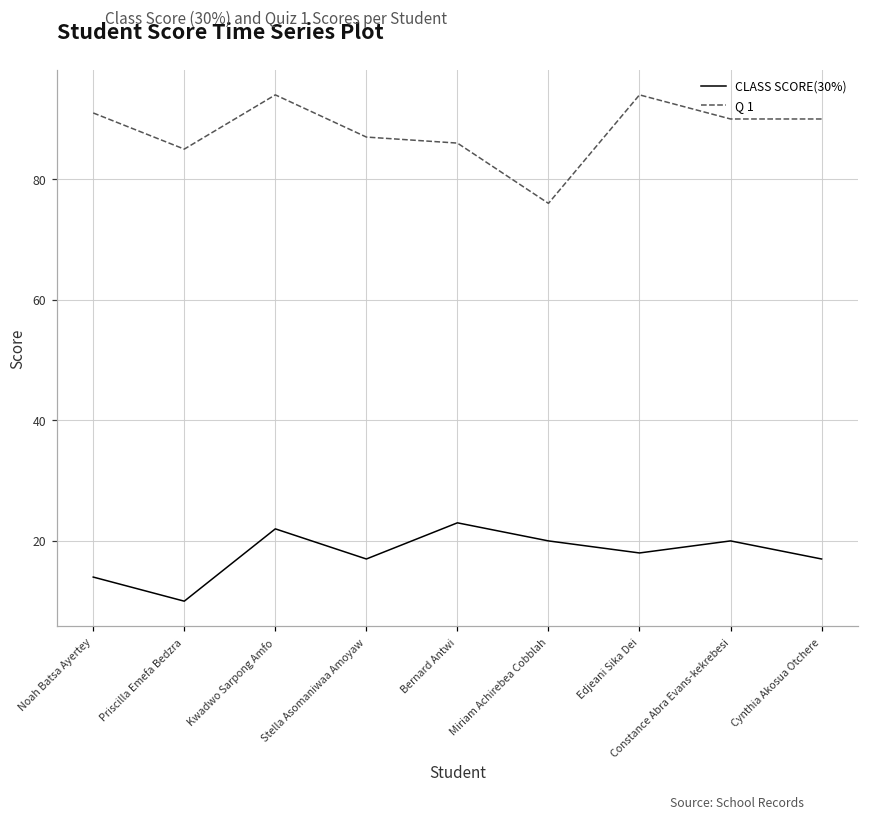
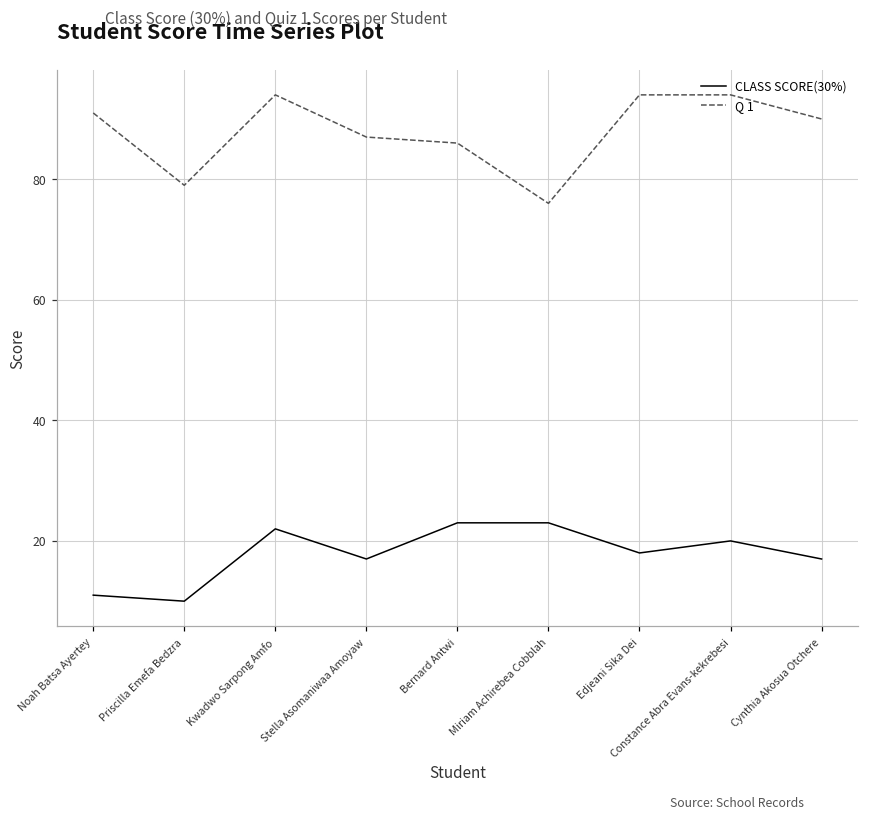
CLASS SCORE(30%), Noah Batsa Ayertey: 14 -> 11
Q 1, Priscilla Emefa Bedzra: 85 -> 79
CLASS SCORE(30%), Miriam Achirebea Cobblah: 20 -> 23
Q 1, Constance Abra Evans-kekrebesi: 90 -> 94
